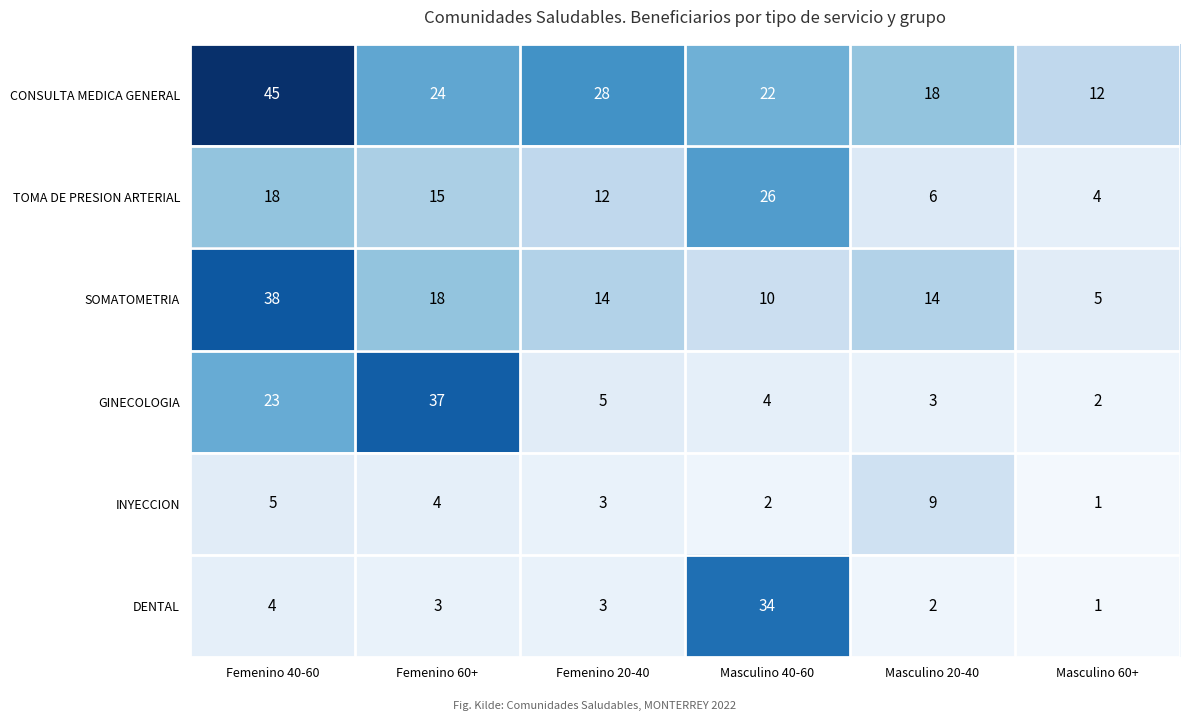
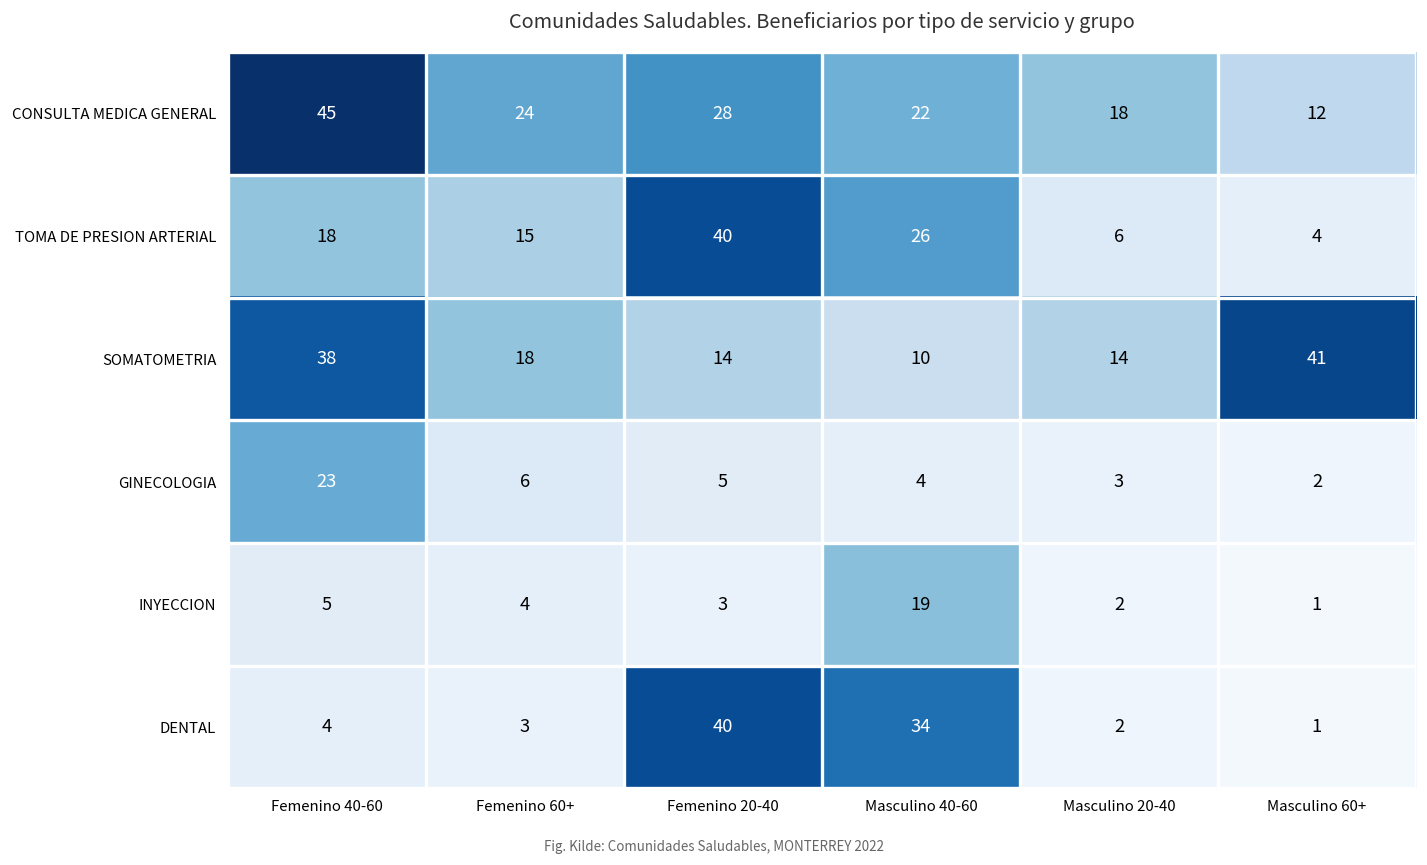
TOMA DE PRESION ARTERIAL, Femenino 20-40: 12 -> 40
SOMATOMETRIA, Masculino 60+: 5 -> 41
GINECOLOGIA, Femenino 60+: 37 -> 6
INYECCION, Masculino 40-60: 2 -> 19
INYECCION, Masculino 20-40: 9 -> 2
DENTAL, Femenino 20-40: 3 -> 40
